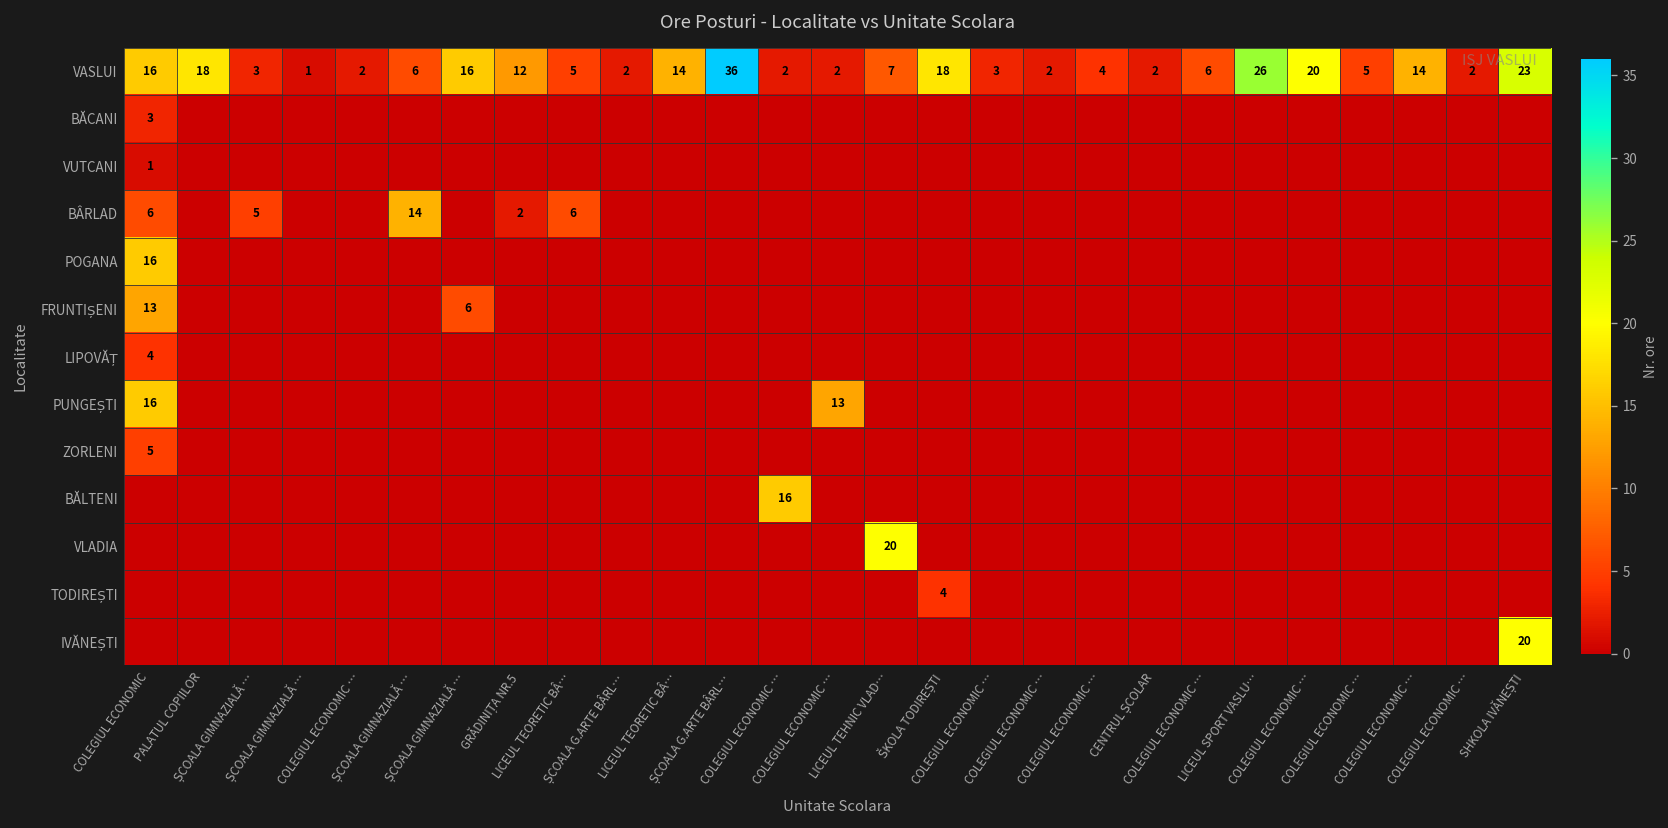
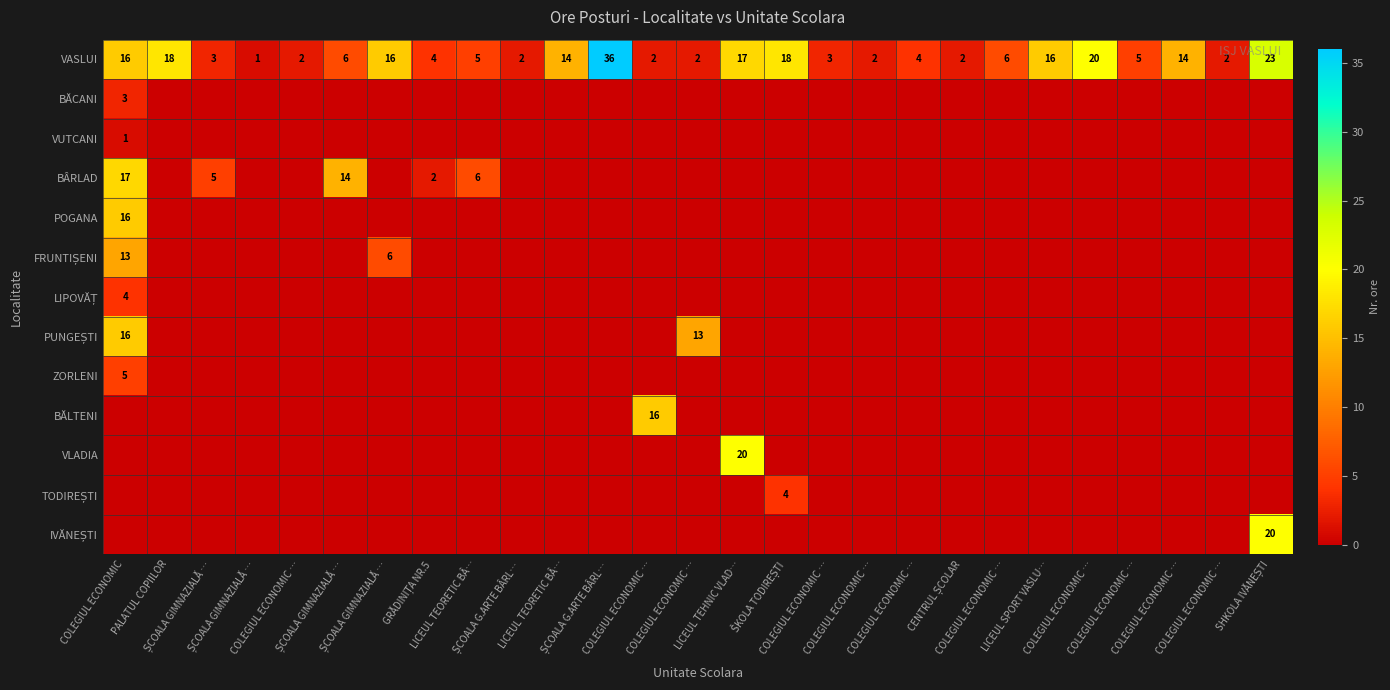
VASLUI, GRĂDINIȚA NR.5: 12 -> 4
VASLUI, LICEUL TEHNIC VLAD…: 7 -> 17
VASLUI, LICEUL SPORT VASLU…: 26 -> 16
BÂRLAD, COLEGIUL ECONOMIC: 6 -> 17
